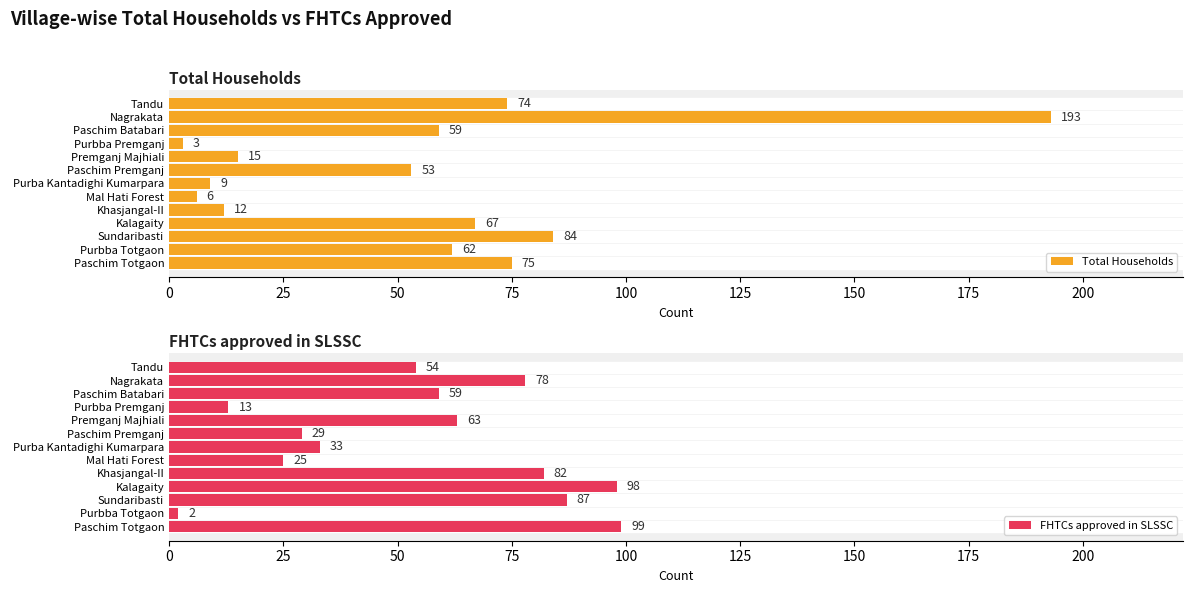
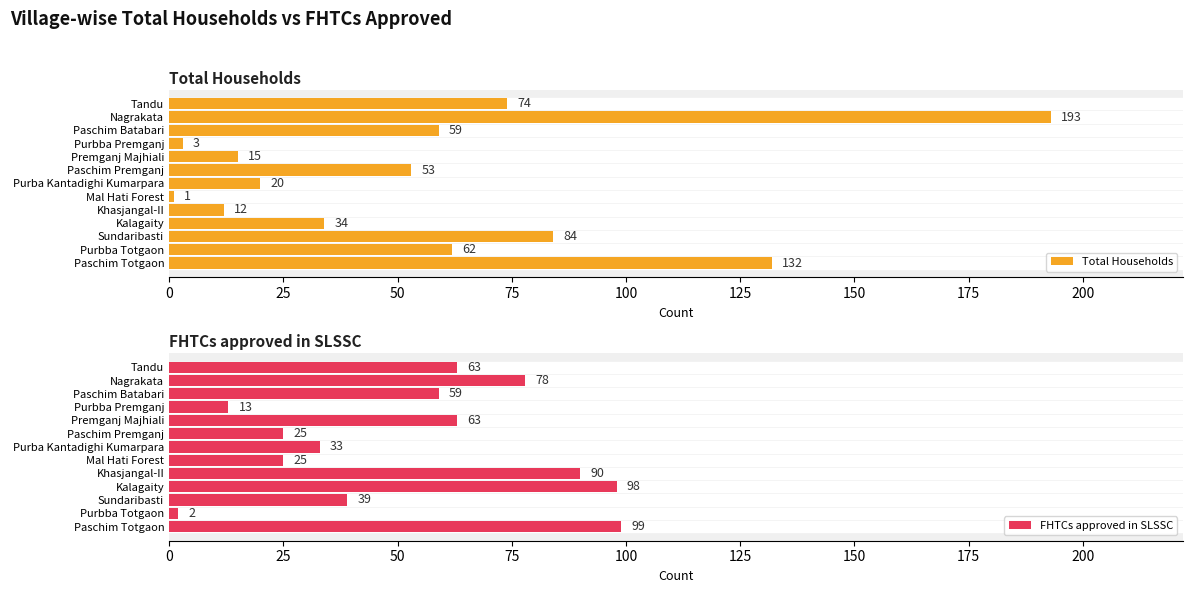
Total Households, Total Households, Purba Kantadighi Kumarpara: 9 -> 20
Total Households, Total Households, Mal Hati Forest: 6 -> 1
Total Households, Total Households, Kalagaity: 67 -> 34
Total Households, Total Households, Paschim Totgaon: 75 -> 132
FHTCs approved in SLSSC, FHTCs approved in SLSSC, Tandu: 54 -> 63
FHTCs approved in SLSSC, FHTCs approved in SLSSC, Paschim Premganj: 29 -> 25
FHTCs approved in SLSSC, FHTCs approved in SLSSC, Khasjangal-II: 82 -> 90
FHTCs approved in SLSSC, FHTCs approved in SLSSC, Sundaribasti: 87 -> 39
